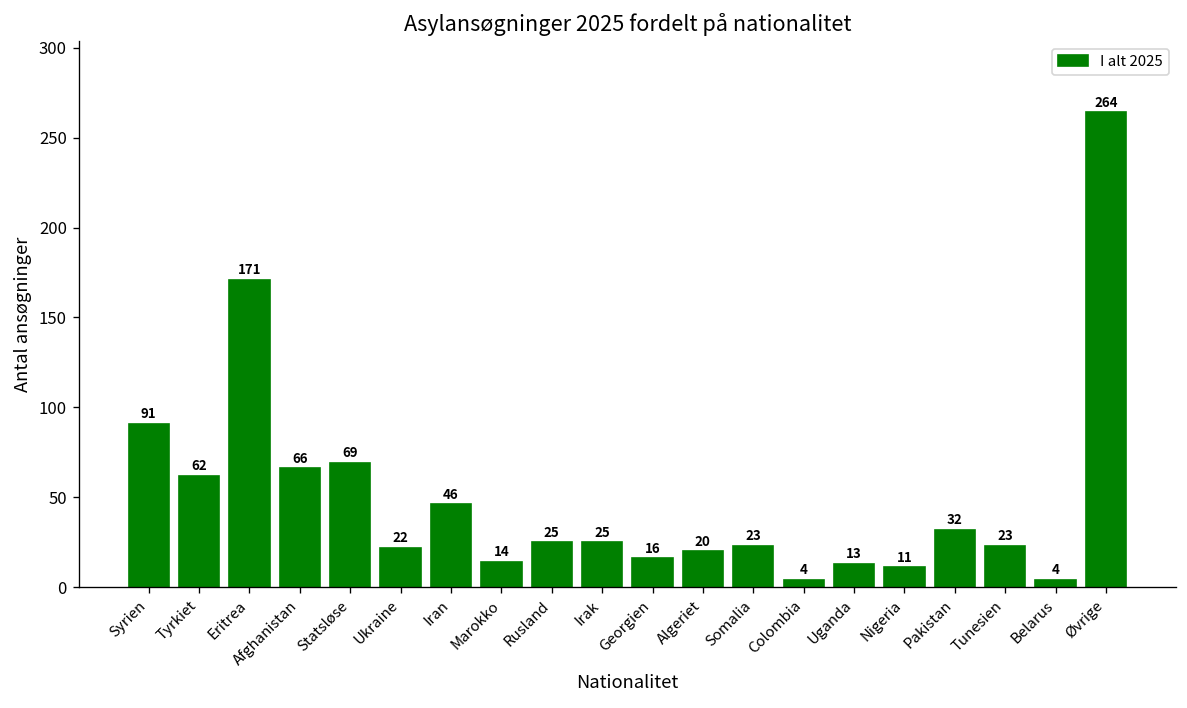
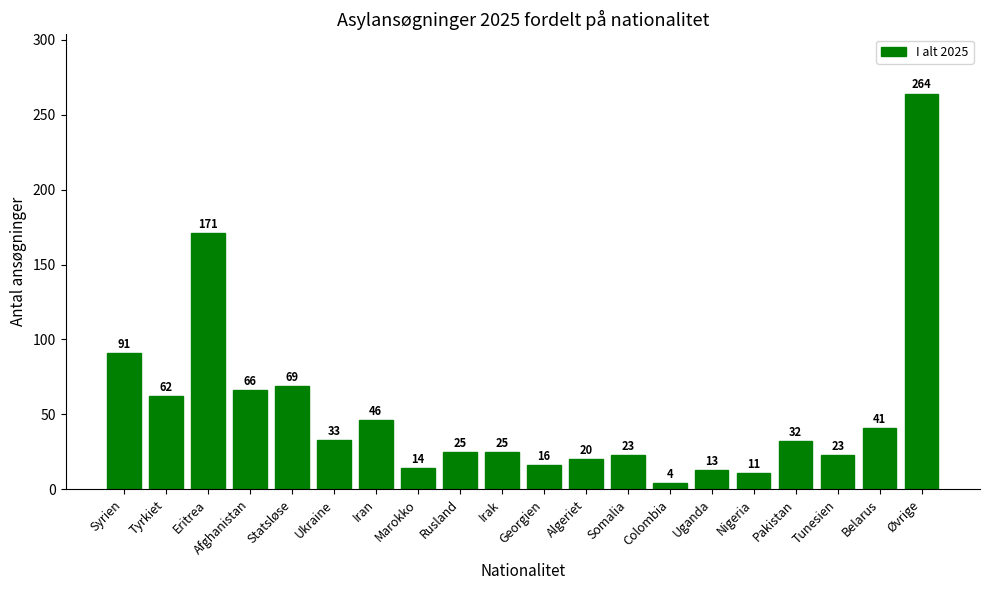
Ukraine: 22 -> 33
Belarus: 4 -> 41
